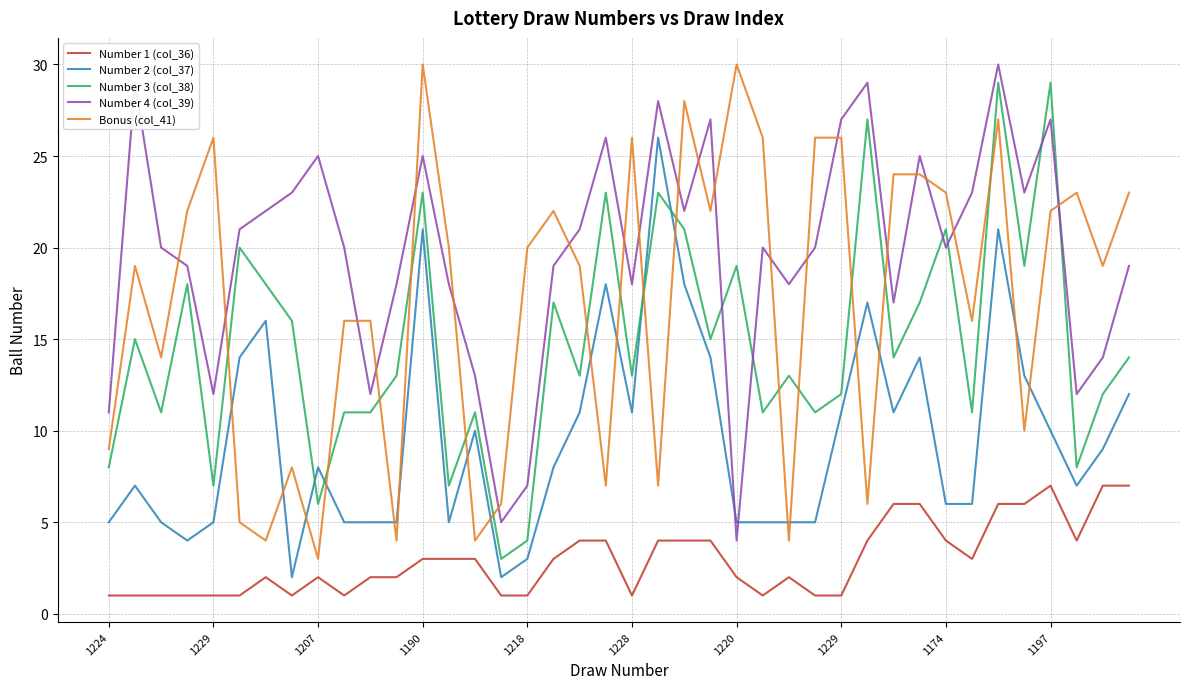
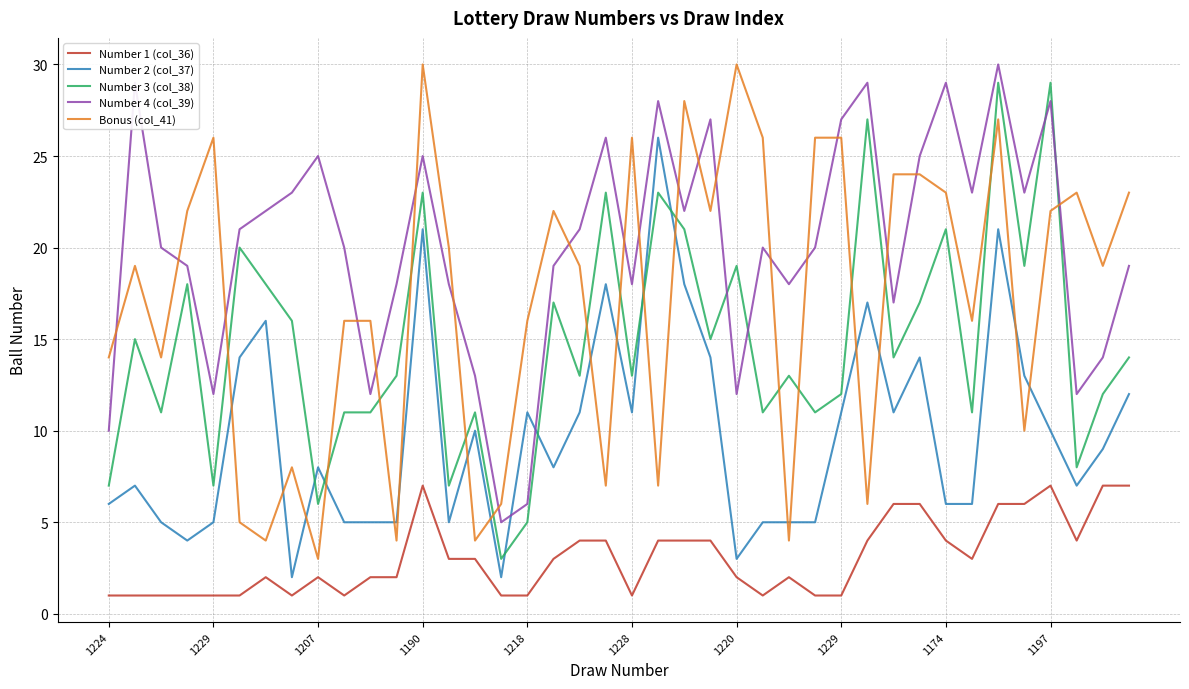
Number 2 (col_37), 1224: 5 -> 6
Number 3 (col_38), 1224: 8 -> 7
Number 4 (col_39), 1224: 11 -> 10
Bonus (col_41), 1224: 9 -> 14
Number 1 (col_36), 1190: 3 -> 7
Number 2 (col_37), 1218: 3 -> 11
Number 3 (col_38), 1218: 4 -> 5
Number 4 (col_39), 1218: 7 -> 6
Bonus (col_41), 1218: 20 -> 16
Number 2 (col_37), 1220: 5 -> 3
Number 4 (col_39), 1220: 4 -> 12
Number 4 (col_39), 1174: 20 -> 29
Number 4 (col_39), 1197: 27 -> 28
